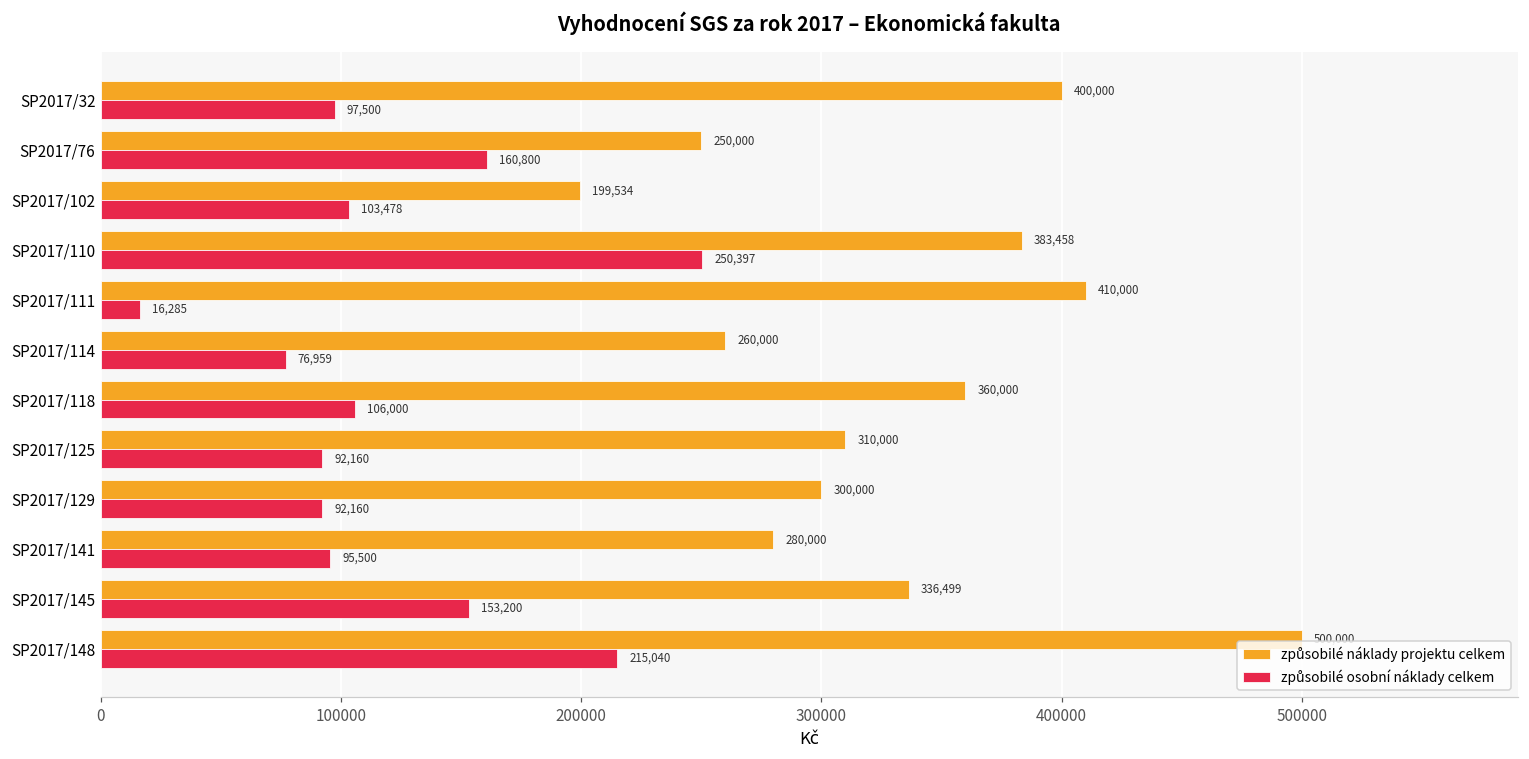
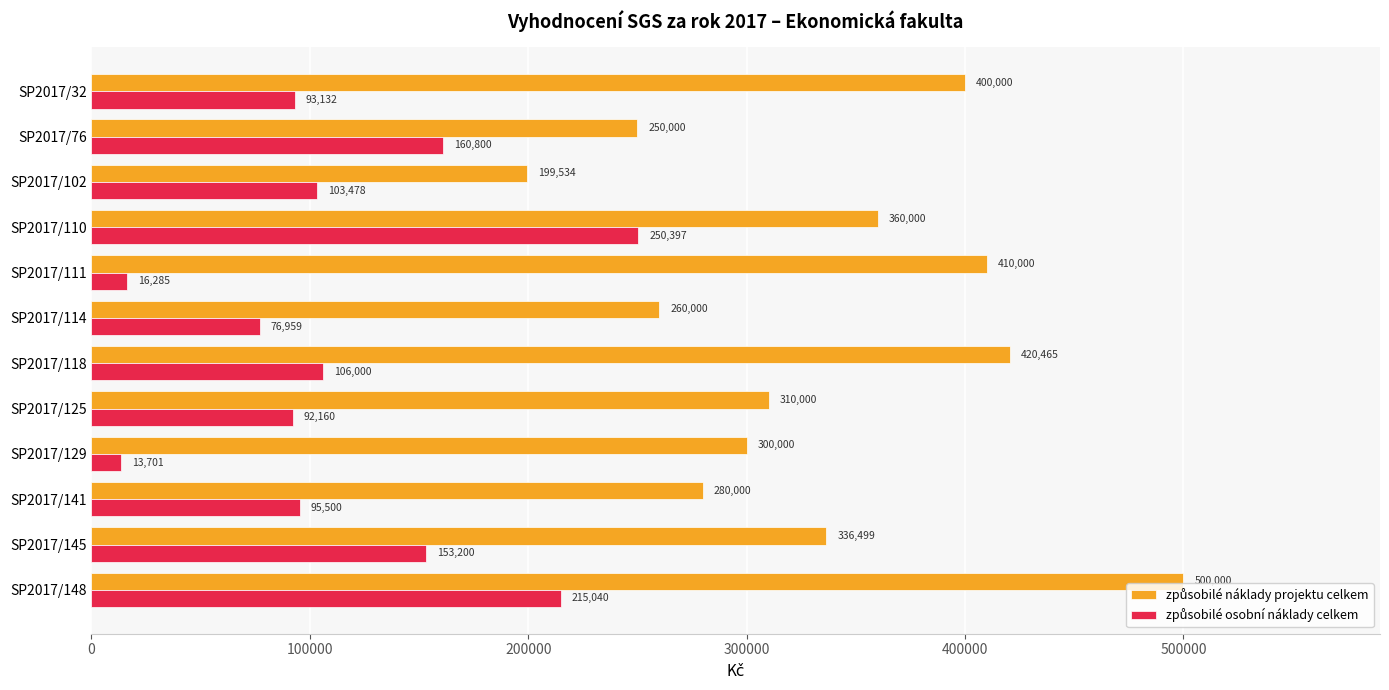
způsobilé osobní náklady celkem, SP2017/32: 97,500 -> 93,132
způsobilé náklady projektu celkem, SP2017/110: 383,458 -> 360,000
způsobilé náklady projektu celkem, SP2017/118: 360,000 -> 420,465
způsobilé osobní náklady celkem, SP2017/129: 92,160 -> 13,701
